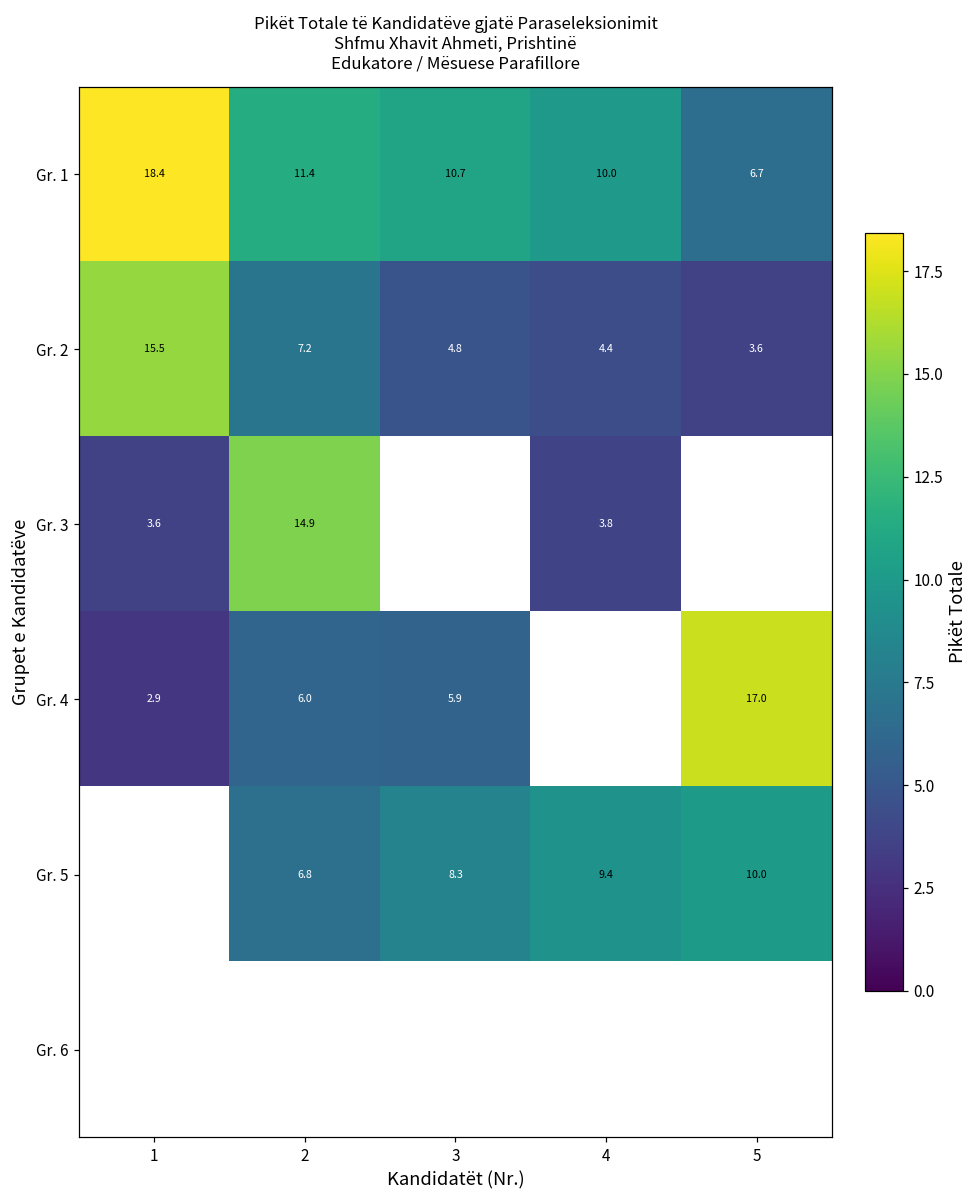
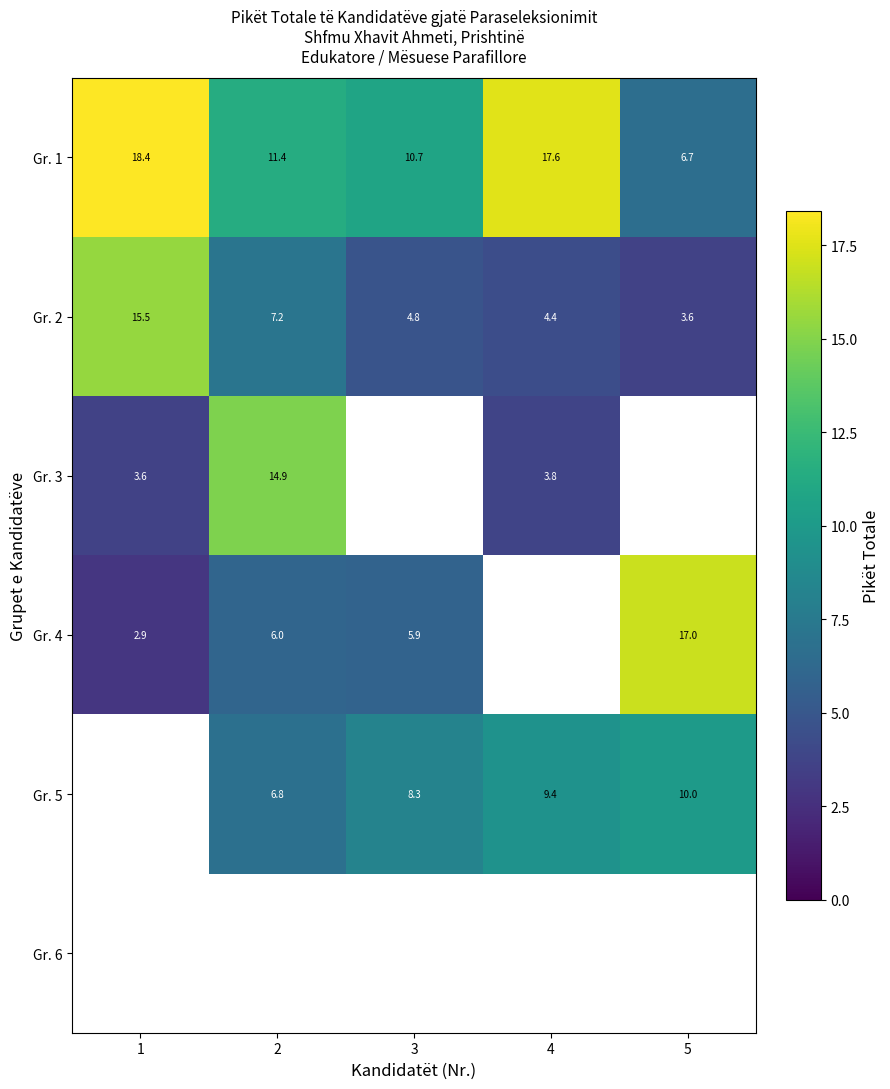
Gr. 1, 4: 10.0 -> 17.6
